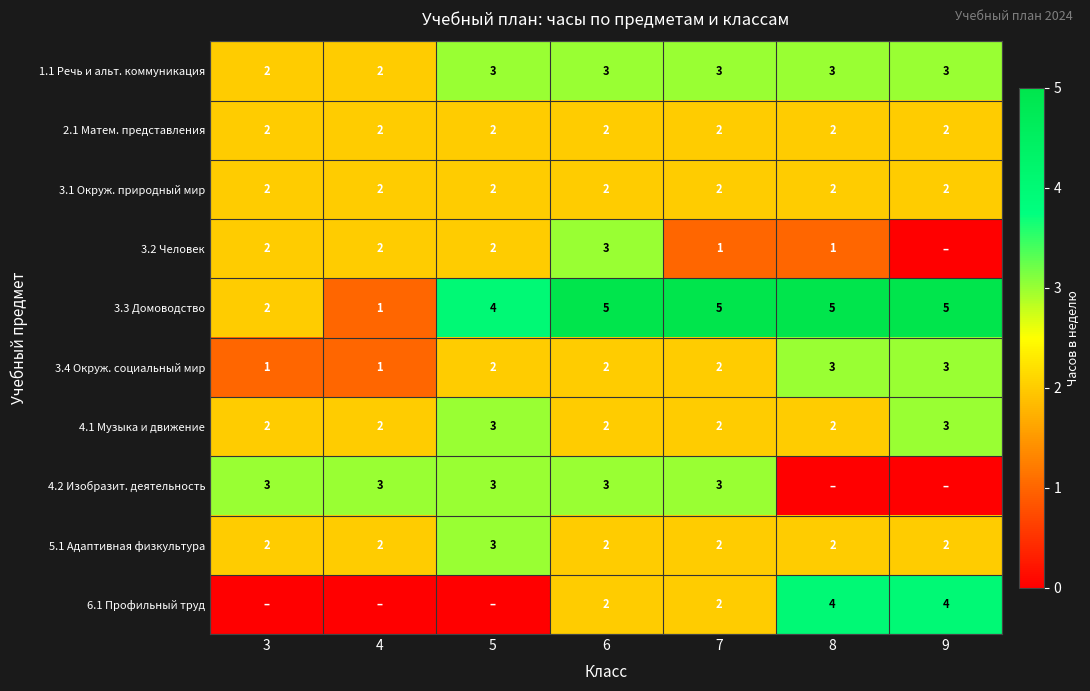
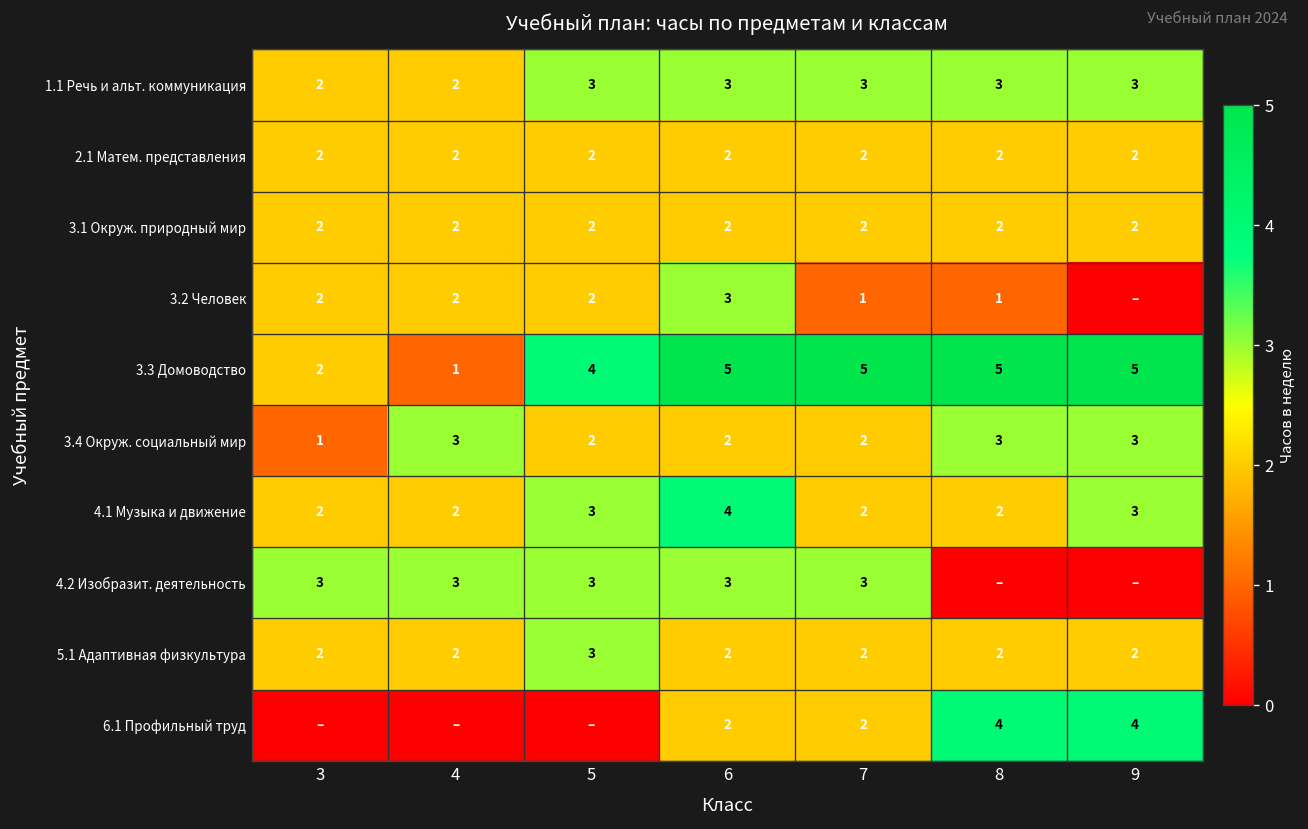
3.4 Окруж. социальный мир, 4: 1 -> 3
4.1 Музыка и движение, 6: 2 -> 4
